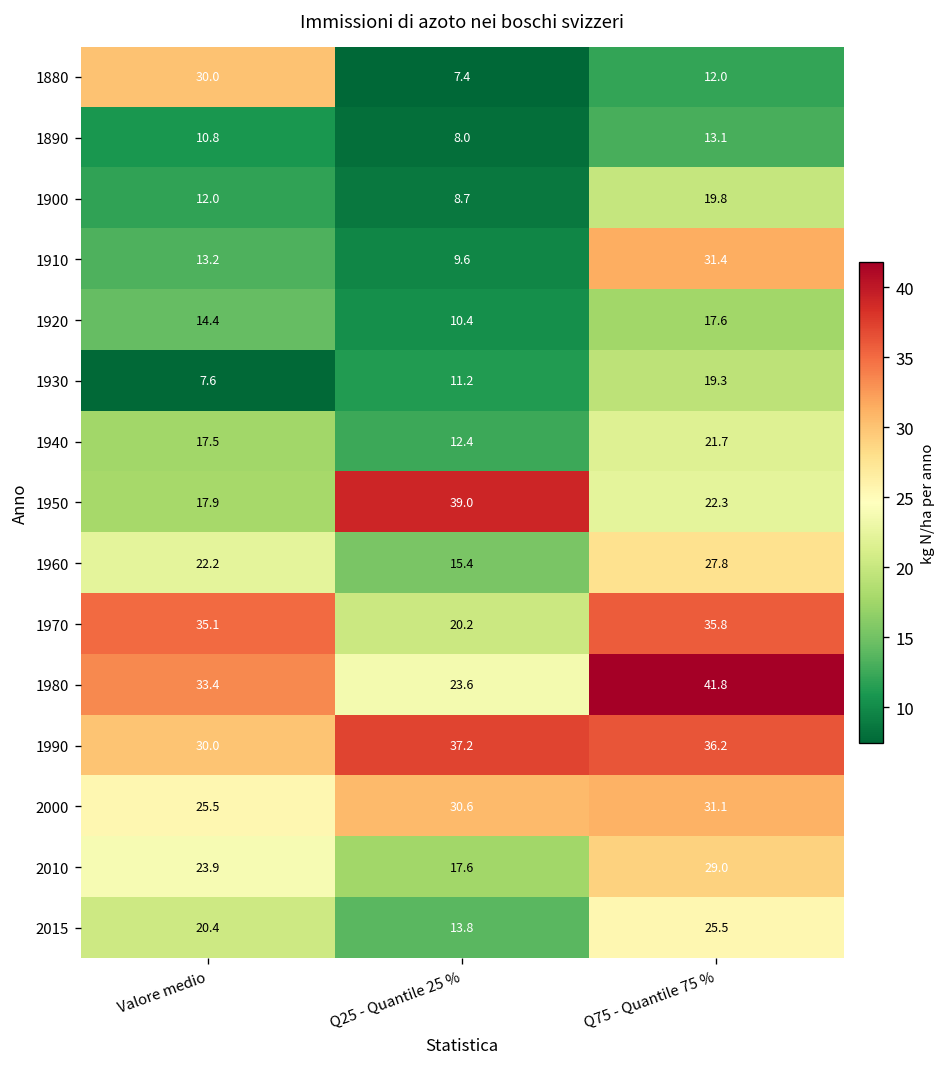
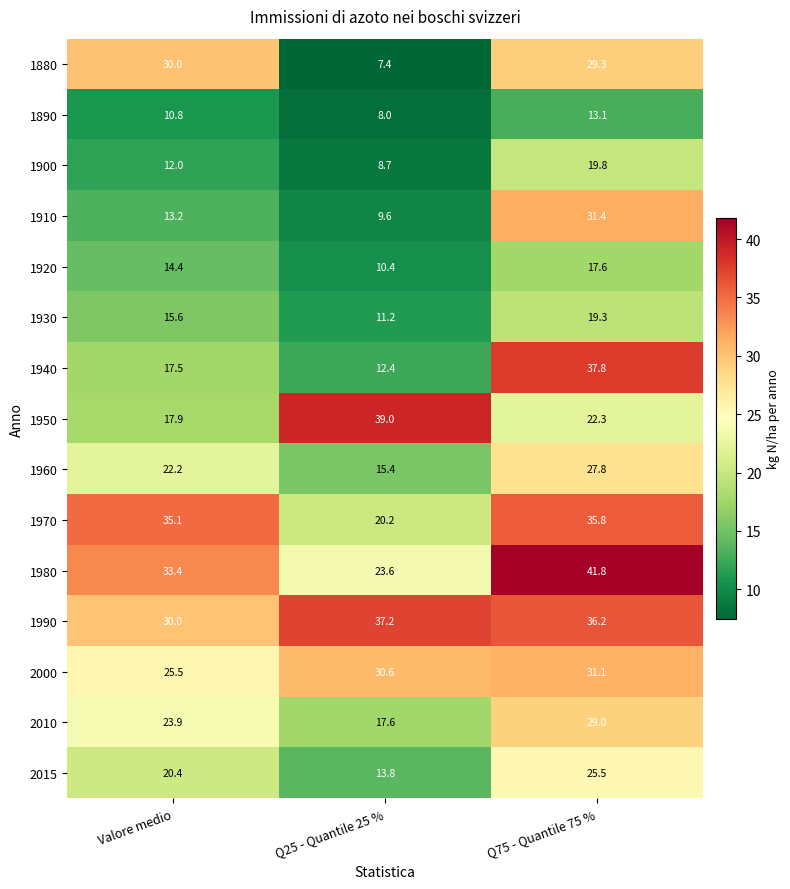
1880, Q75 - Quantile 75 %: 12.0 -> 29.3
1930, Valore medio: 7.6 -> 15.6
1940, Q75 - Quantile 75 %: 21.7 -> 37.8
